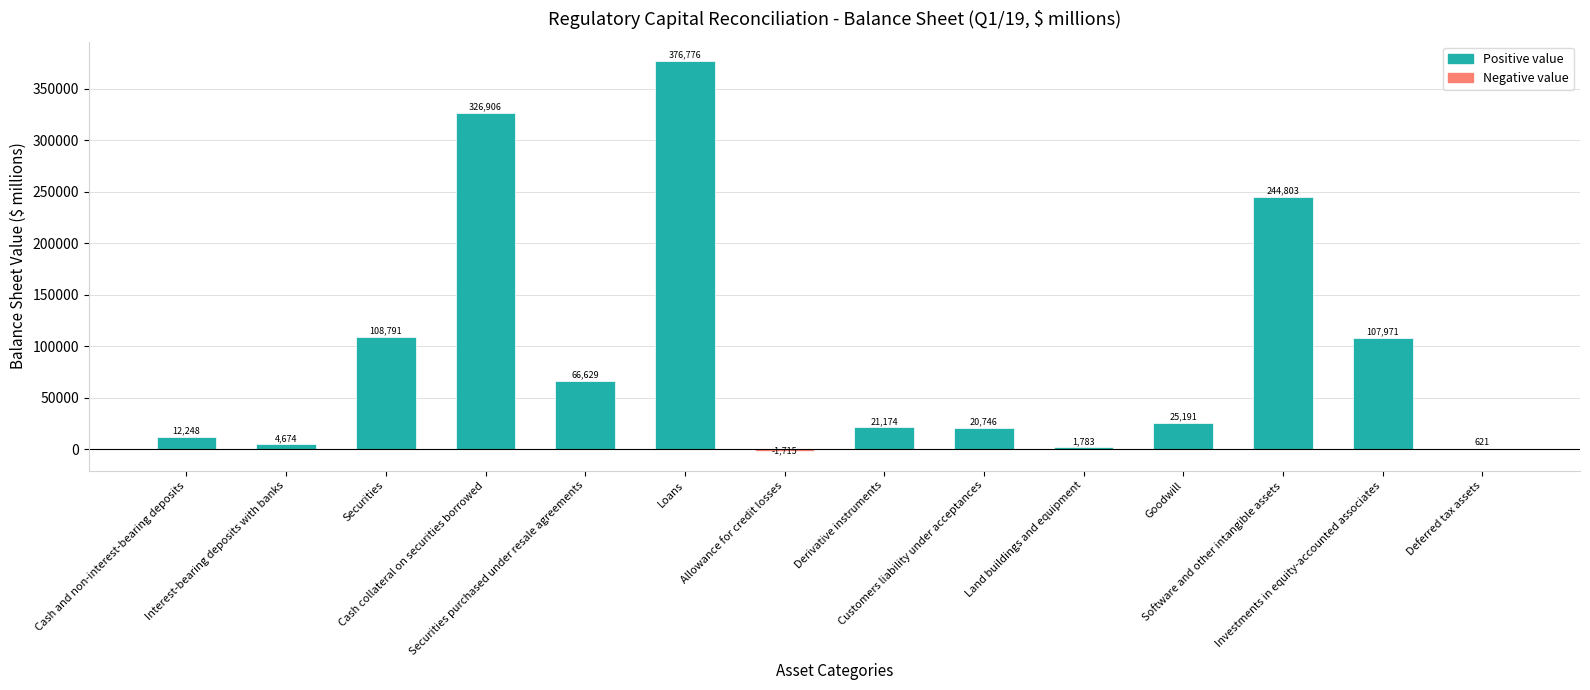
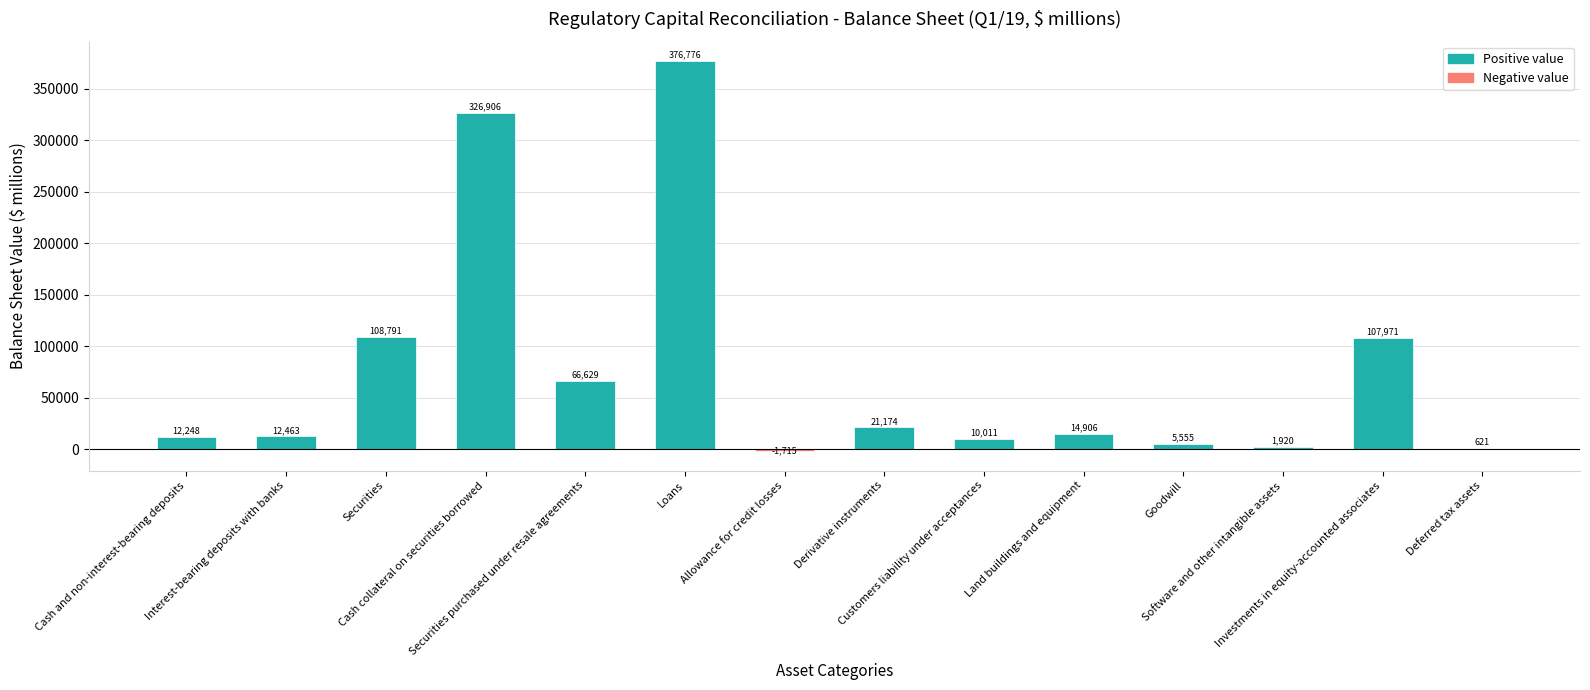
Interest-bearing deposits with banks: 4,674 -> 12,463
Customers liability under acceptances: 20,746 -> 10,011
Land buildings and equipment: 1,783 -> 14,906
Goodwill: 25,191 -> 5,555
Software and other intangible assets: 244,803 -> 1,920
